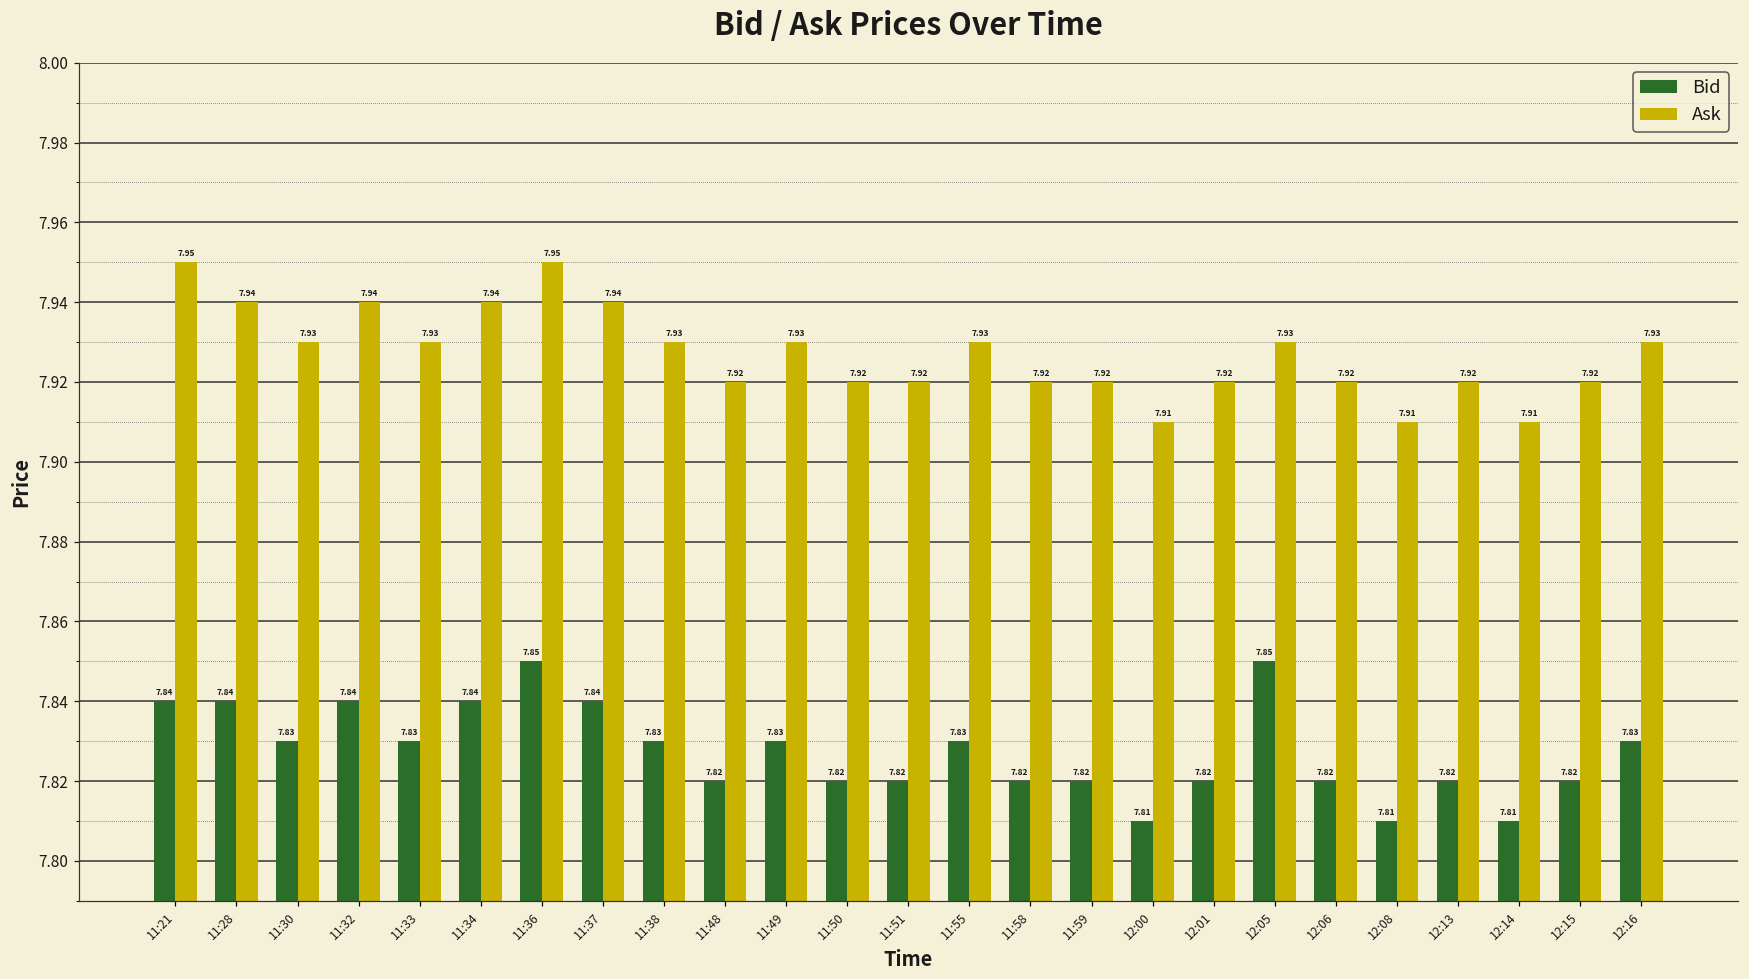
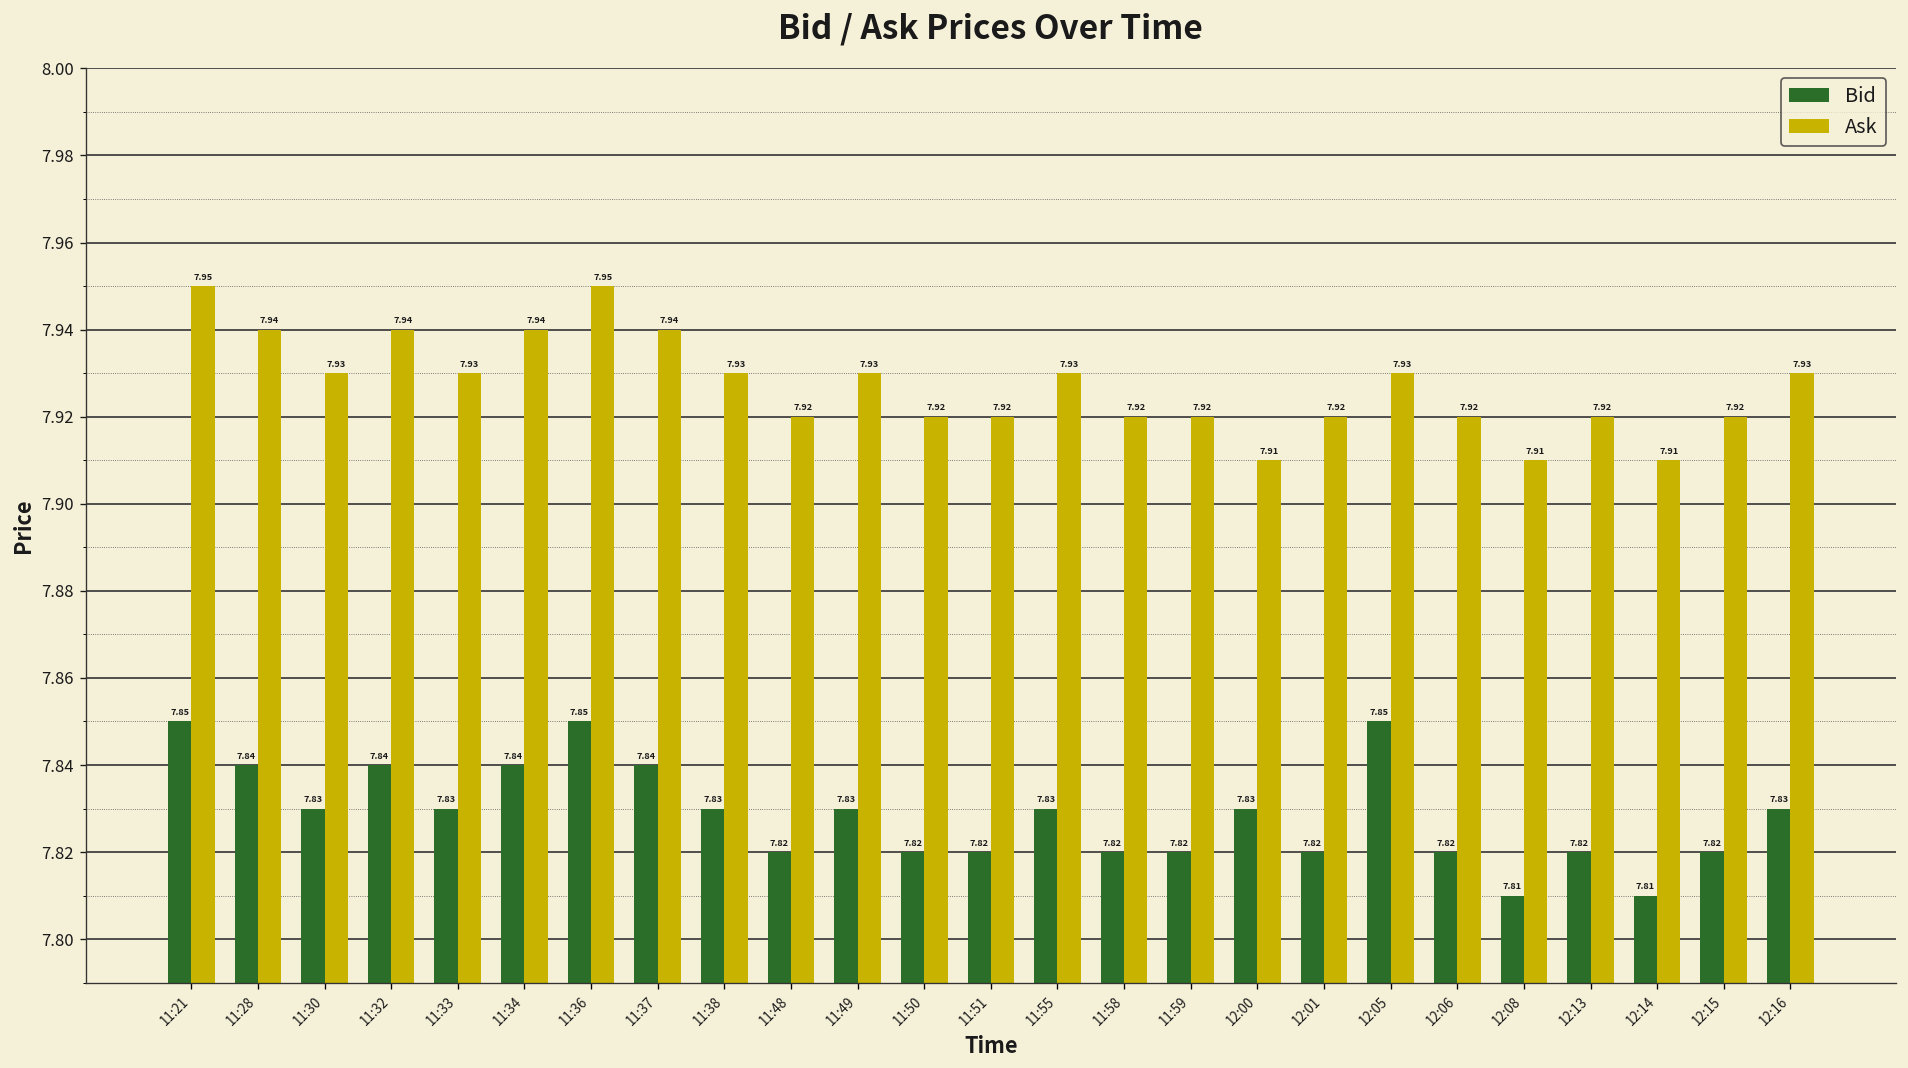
Bid, 11:21: 7.84 -> 7.85
Bid, 12:00: 7.81 -> 7.83
